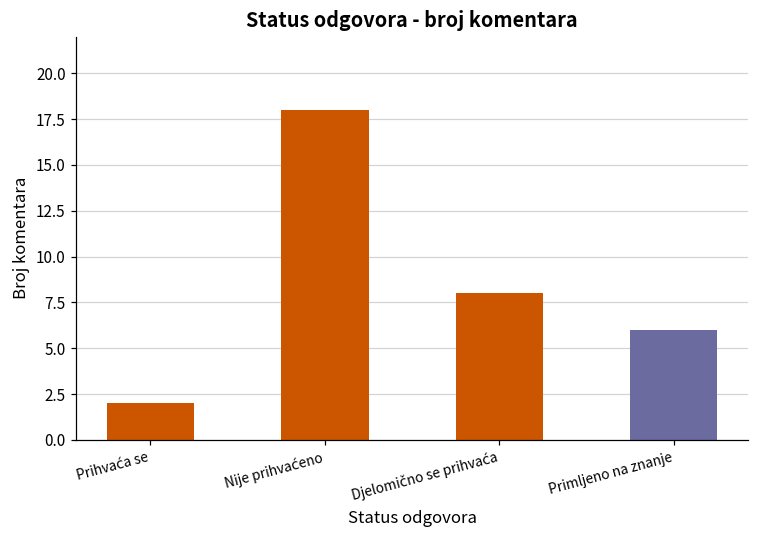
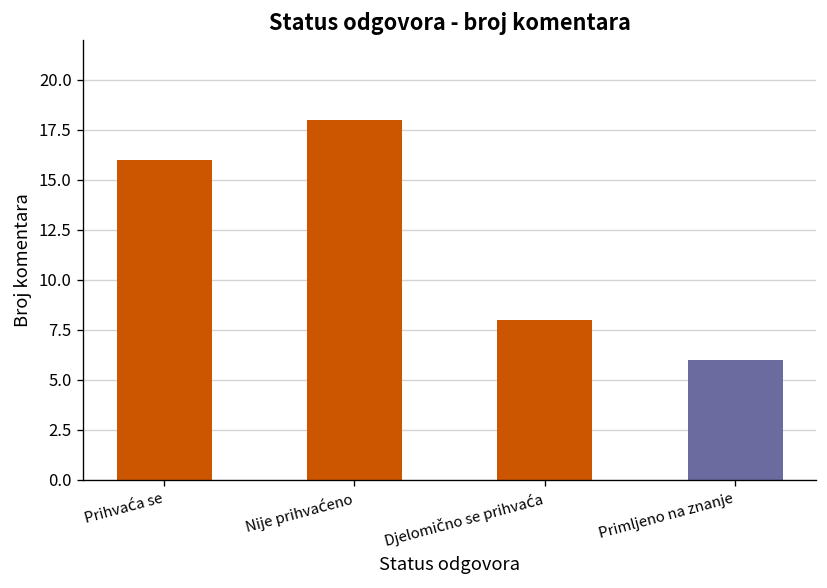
Prihvaća se: 2 -> 16
